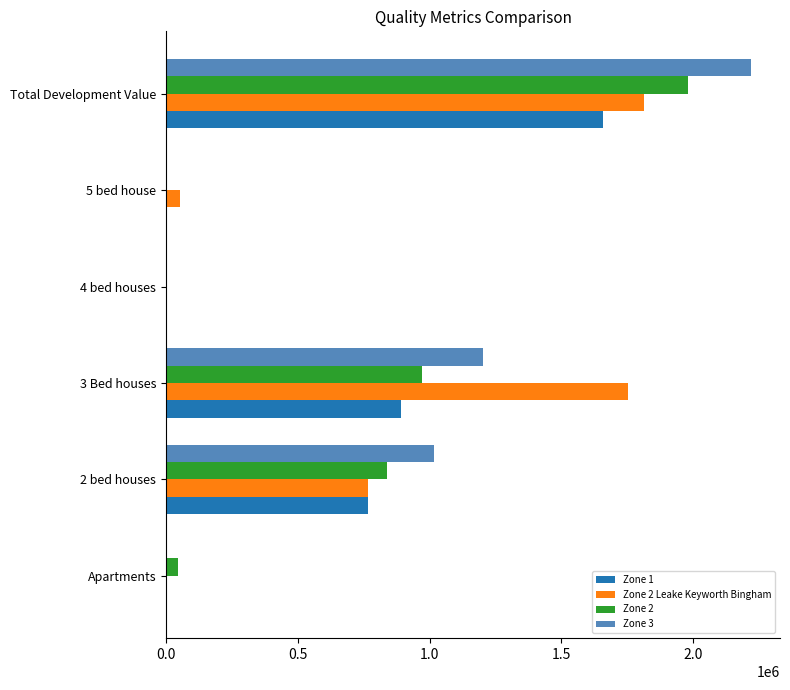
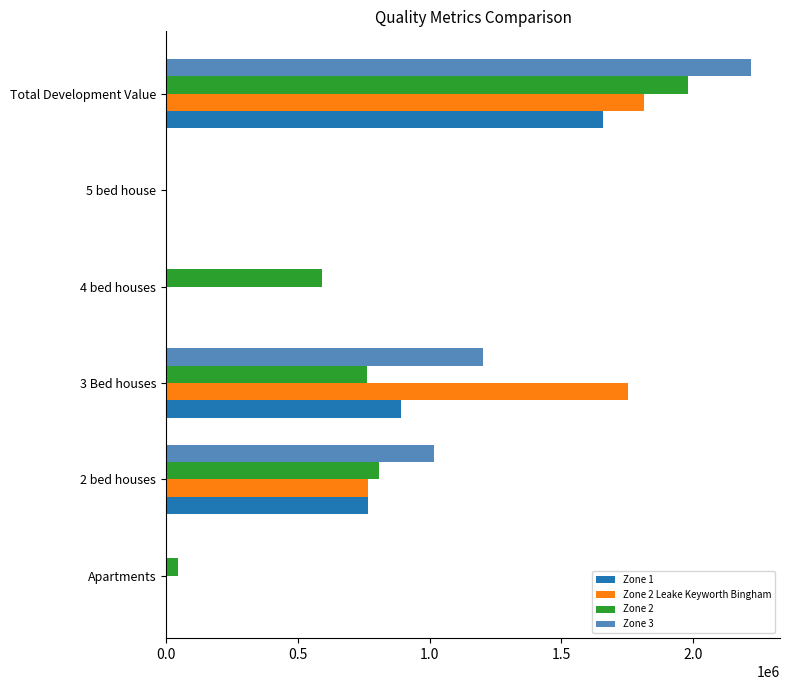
Zone 2 Leake Keyworth Bingham, 5 bed house: 50000 -> 0
Zone 2, 4 bed houses: 0 -> 590000
Zone 2, 3 Bed houses: 970000 -> 760000
Zone 2, 2 bed houses: 840000 -> 810000
